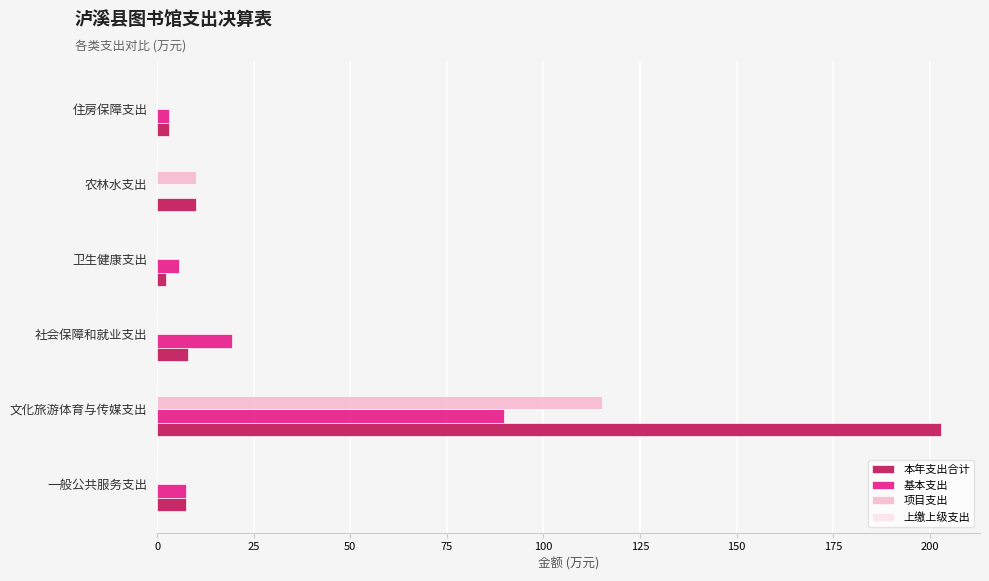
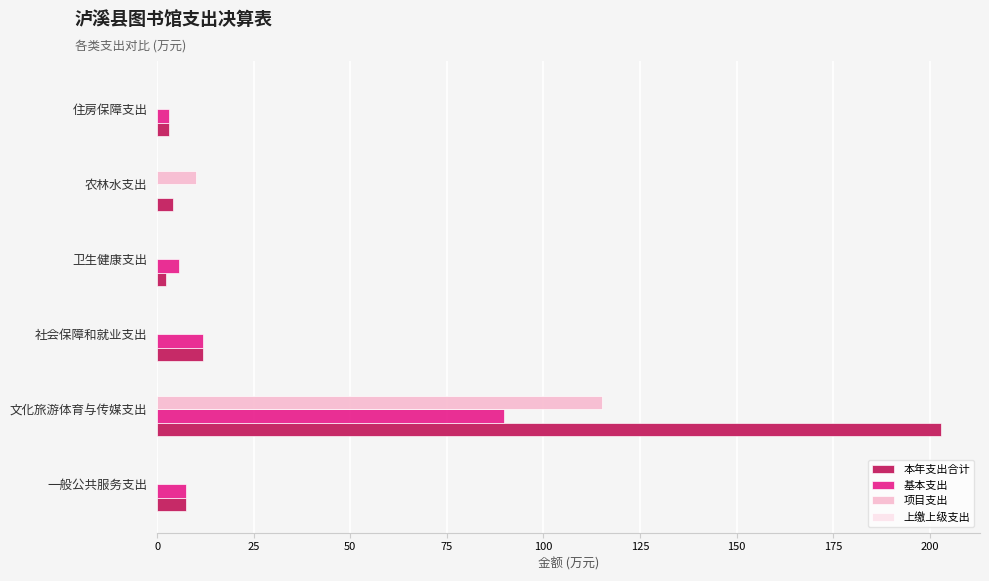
本年支出合计, 农林水支出: 10 -> 4
基本支出, 社会保障和就业支出: 19 -> 12
本年支出合计, 社会保障和就业支出: 8 -> 12
